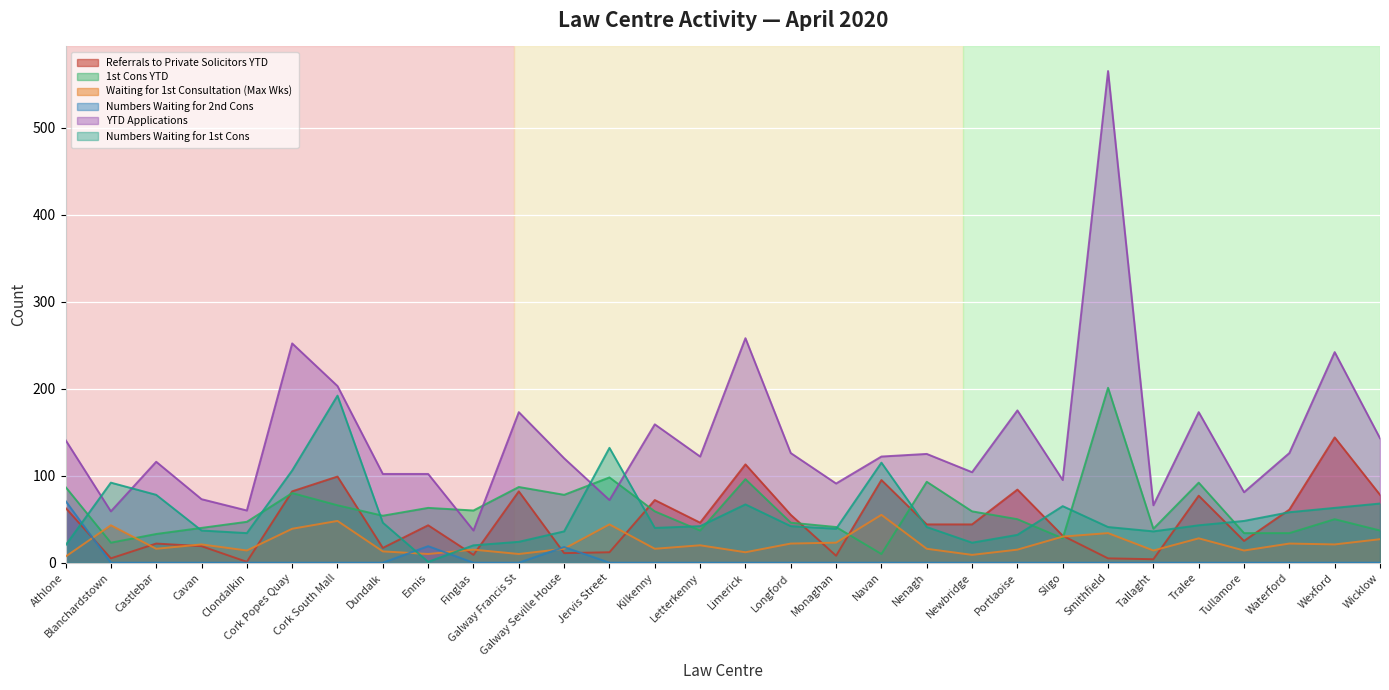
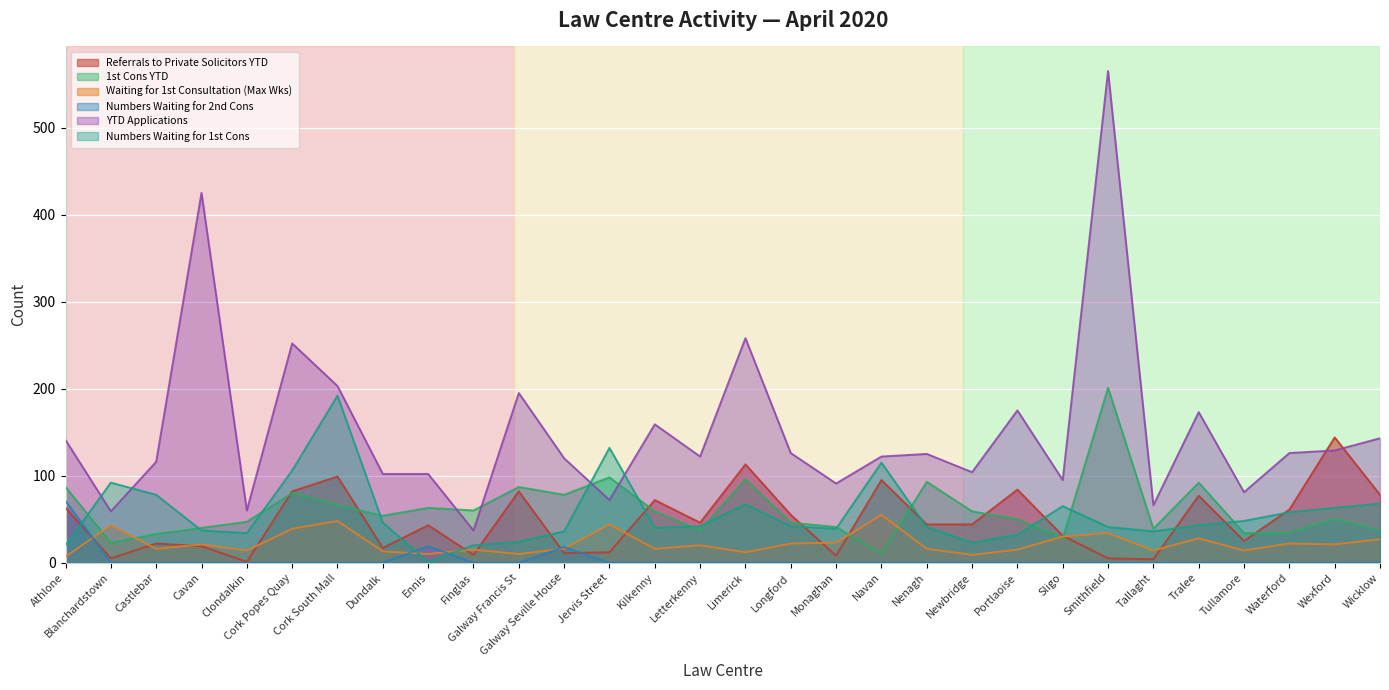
YTD Applications, Cavan: 70 -> 430
YTD Applications, Galway Francis St: 170 -> 200
YTD Applications, Wexford: 240 -> 130
